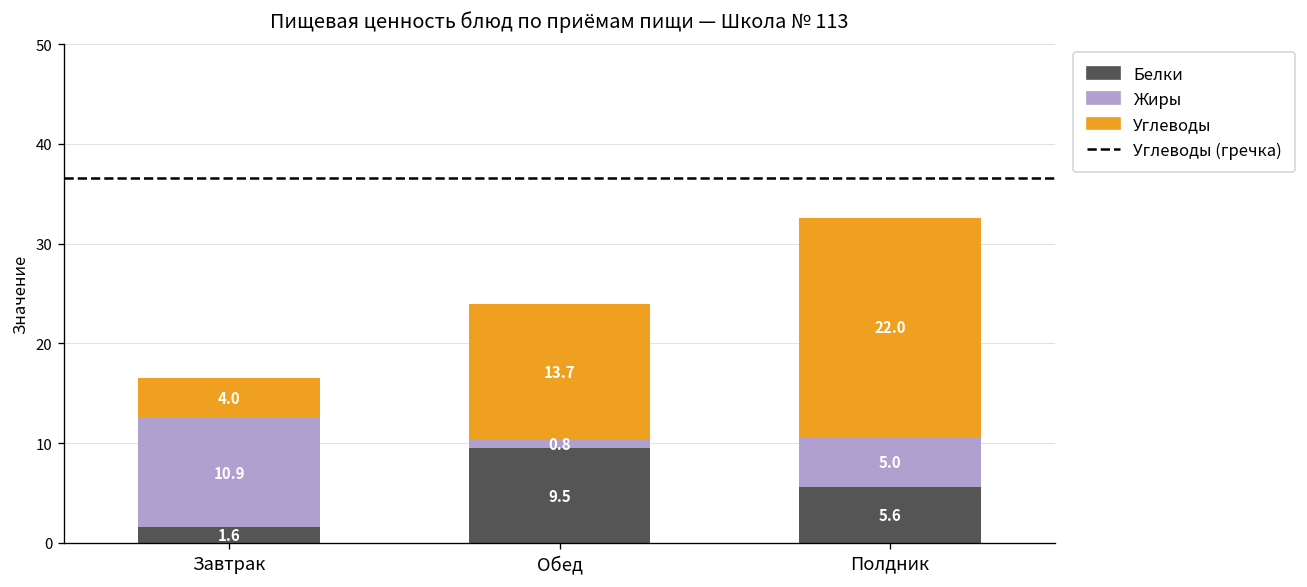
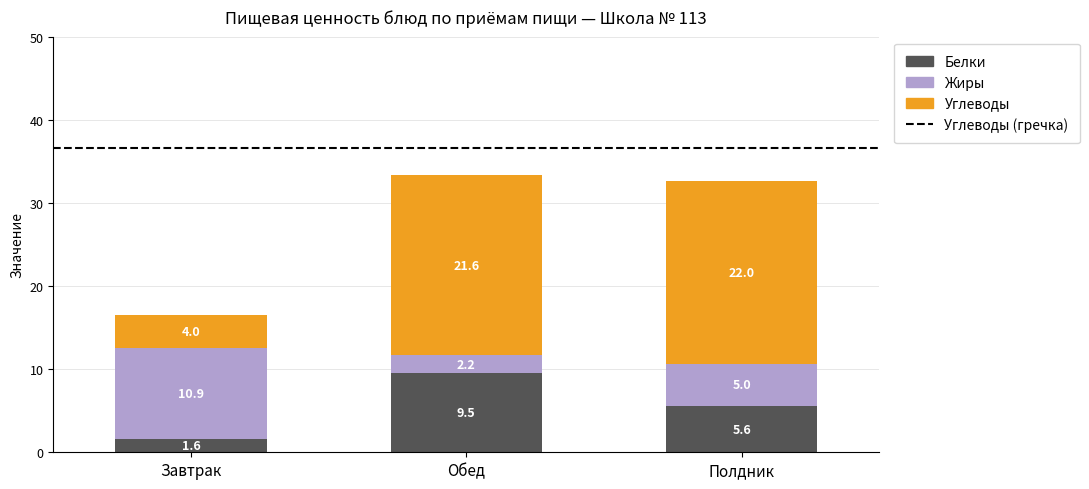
Жиры, Обед: 0.8 -> 2.2
Углеводы, Обед: 13.7 -> 21.6
